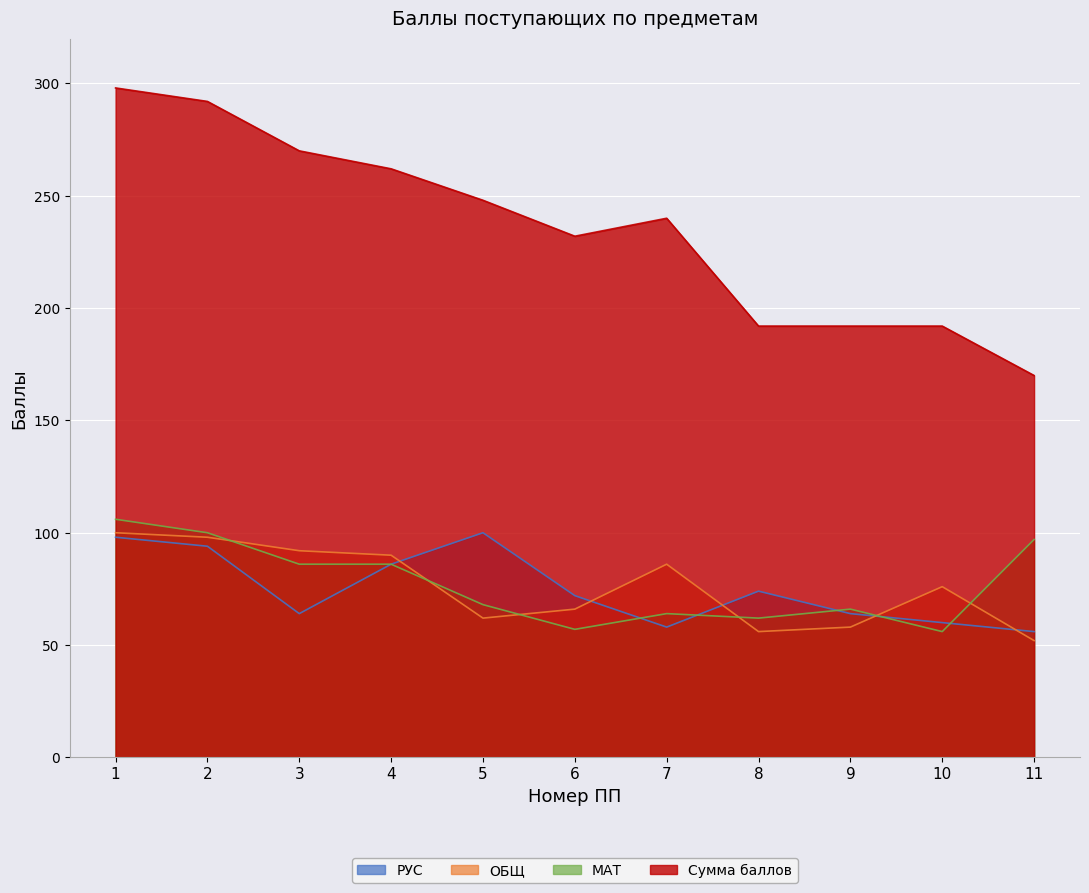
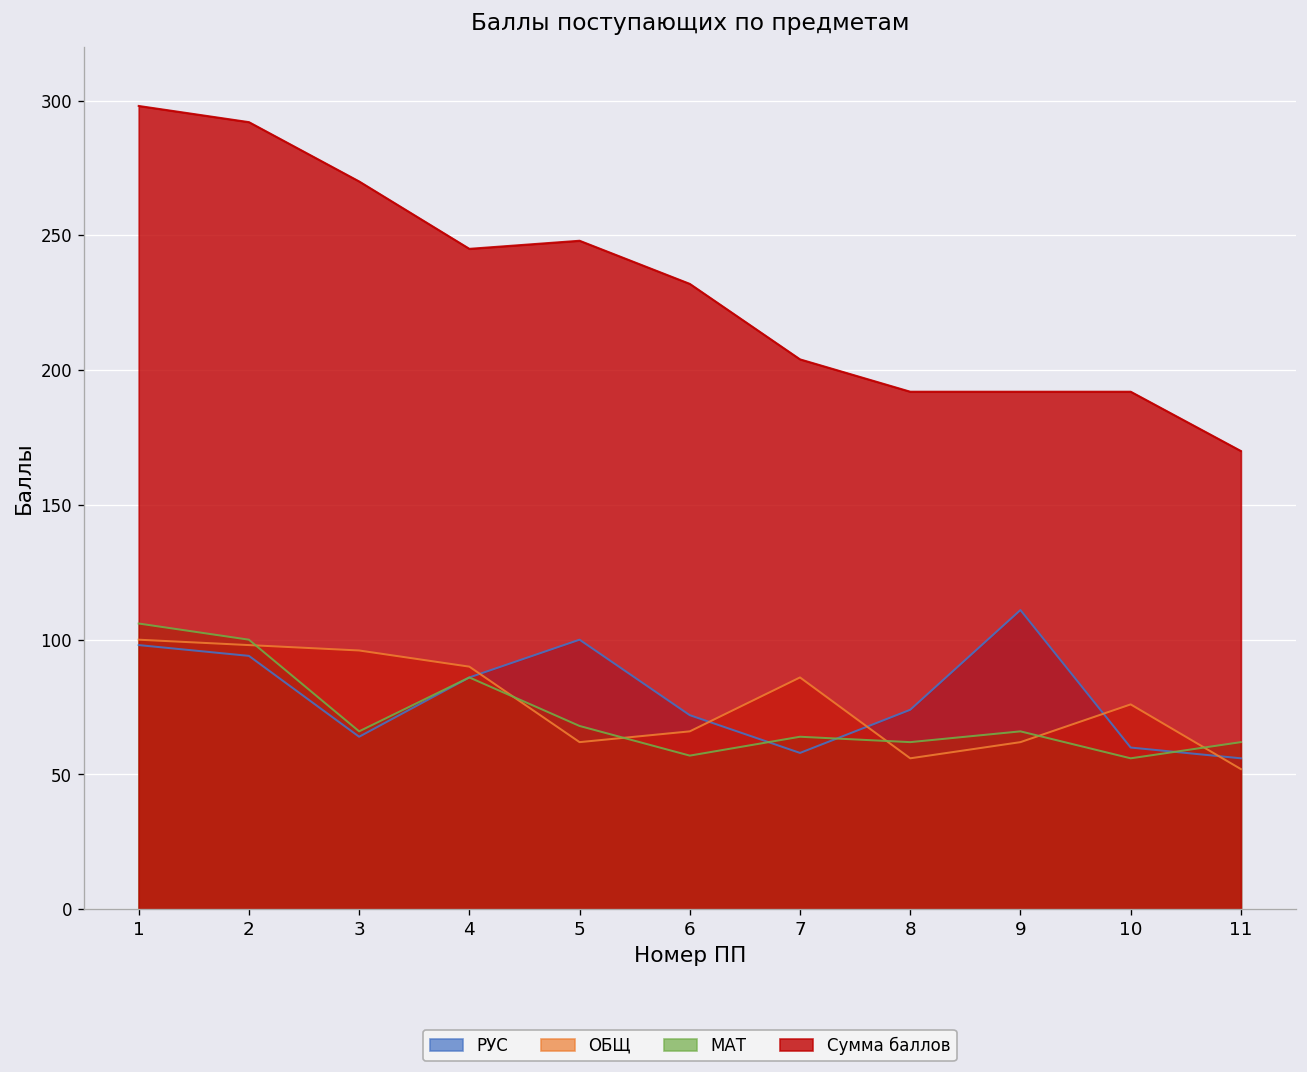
ОБЩ, 3: 92 -> 96
МАТ, 3: 86 -> 66
Сумма баллов, 4: 262 -> 245
Сумма баллов, 7: 240 -> 204
РУС, 9: 64 -> 111
ОБЩ, 9: 58 -> 62
МАТ, 11: 97 -> 62
